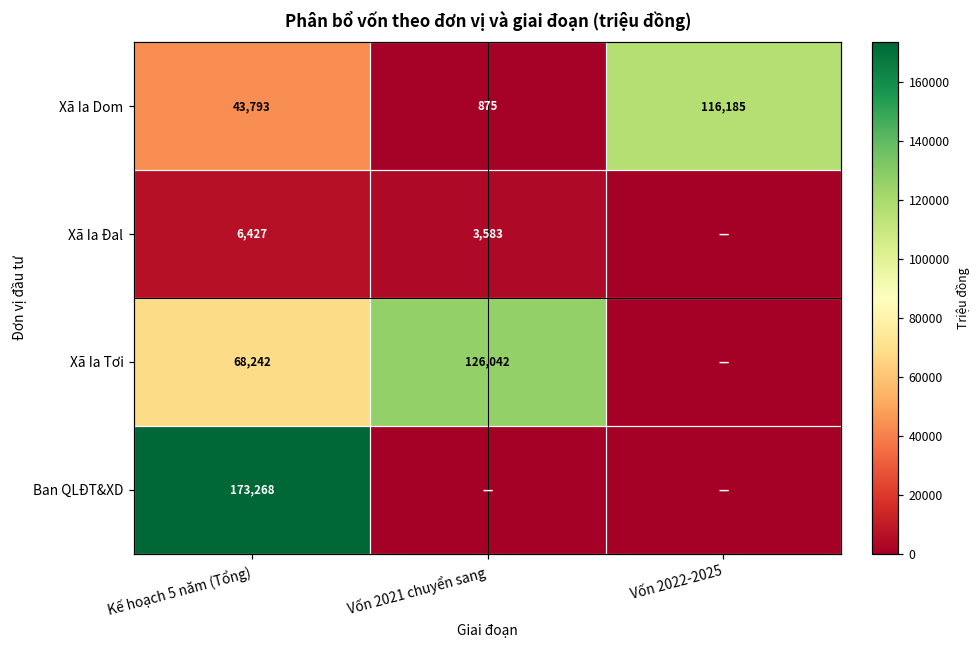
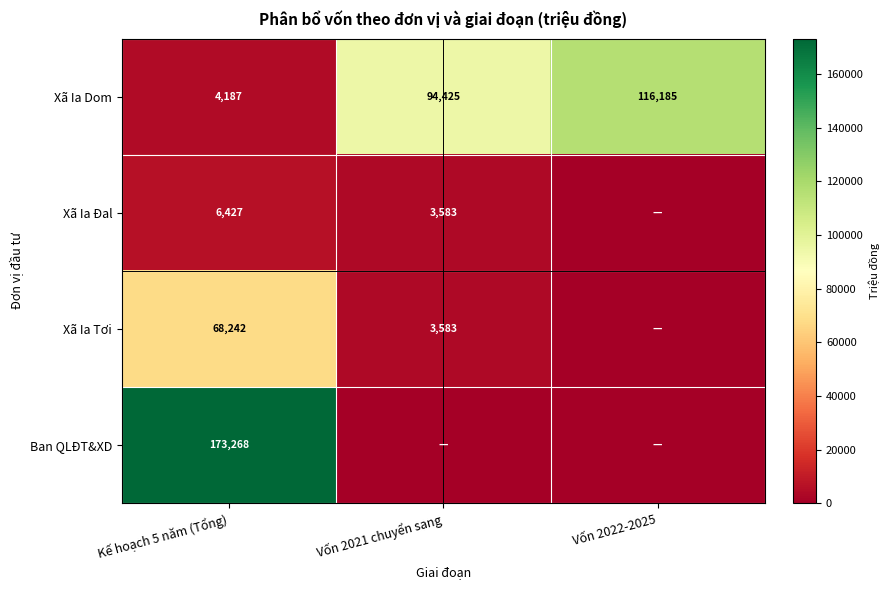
Xã Ia Dom, Kế hoạch 5 năm (Tổng): 43,793 -> 4,187
Xã Ia Dom, Vốn 2021 chuyển sang: 875 -> 94,425
Xã Ia Tơi, Vốn 2021 chuyển sang: 126,042 -> 3,583
